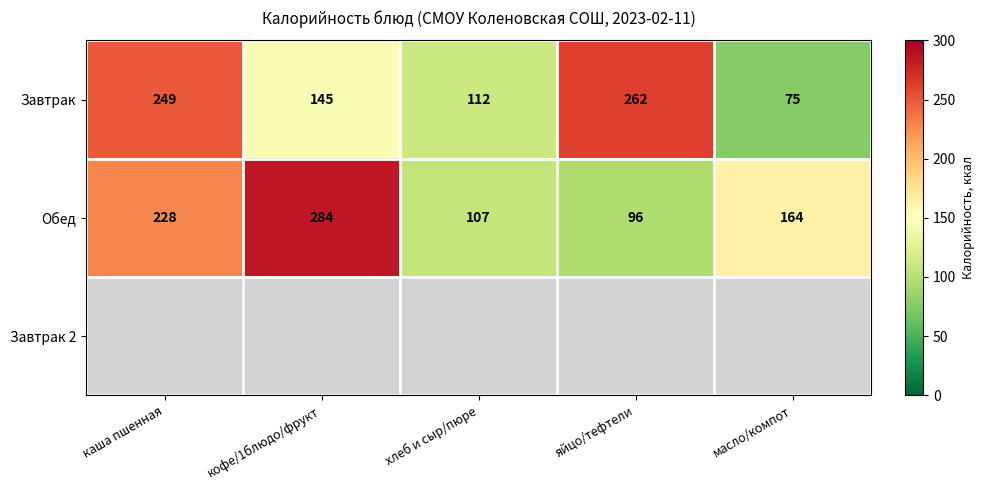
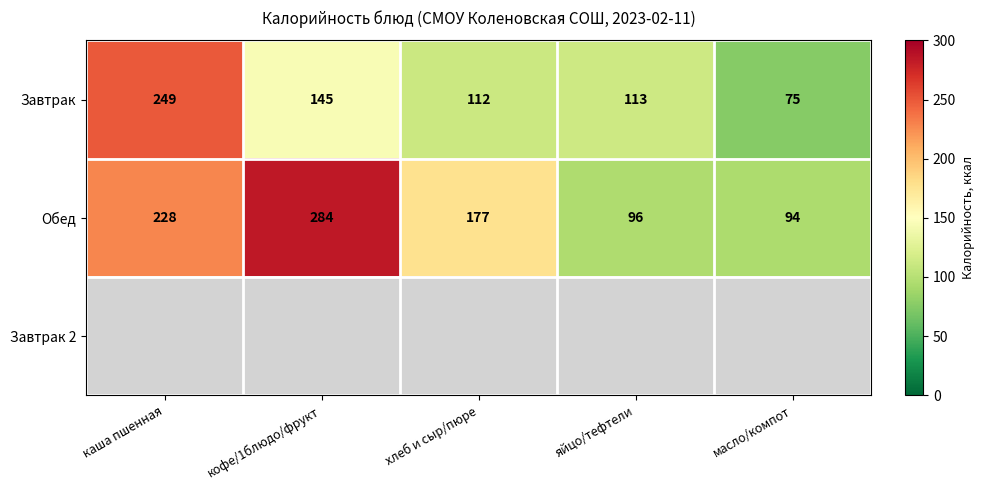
Завтрак, яйцо/тефтели: 262 -> 113
Обед, хлеб и сыр/пюре: 107 -> 177
Обед, масло/компот: 164 -> 94
